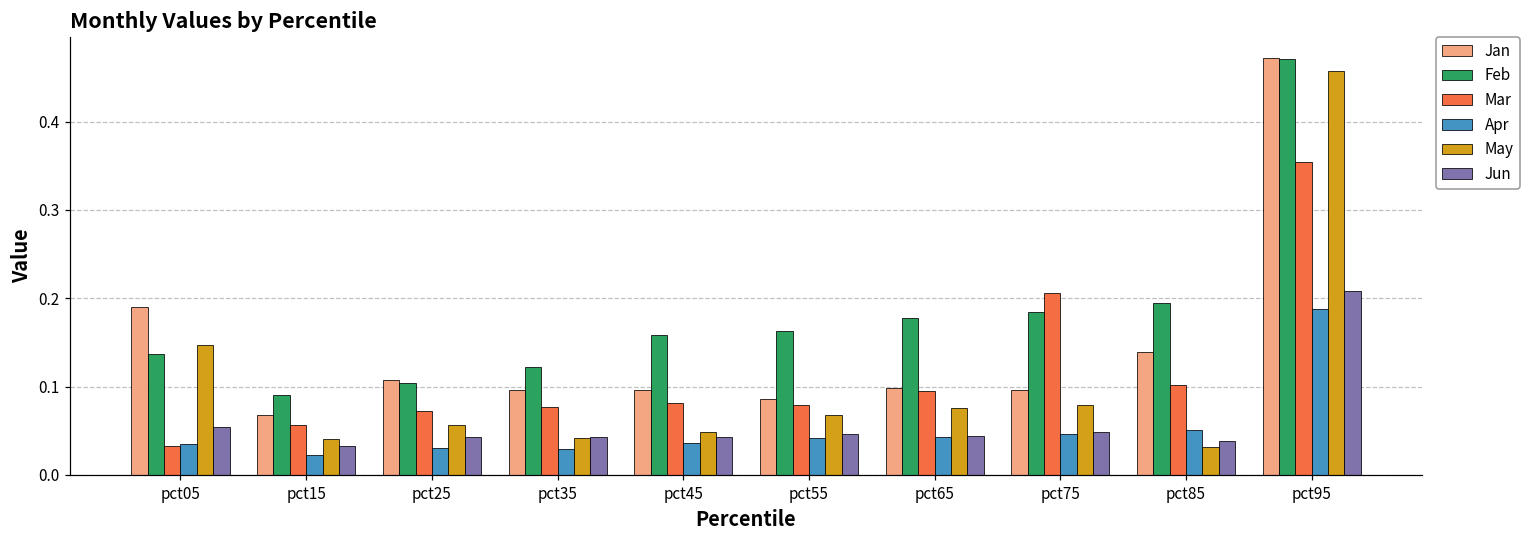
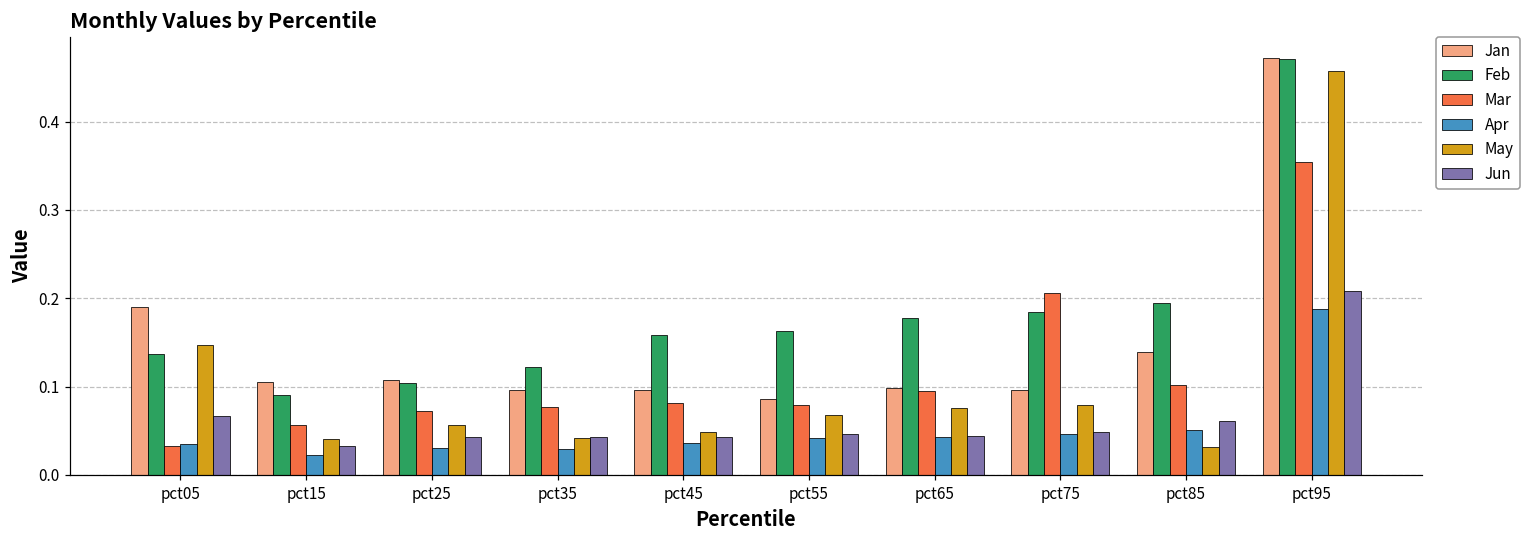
Jun, pct05: 0.05 -> 0.07
Jan, pct15: 0.07 -> 0.11
Jun, pct85: 0.04 -> 0.06
